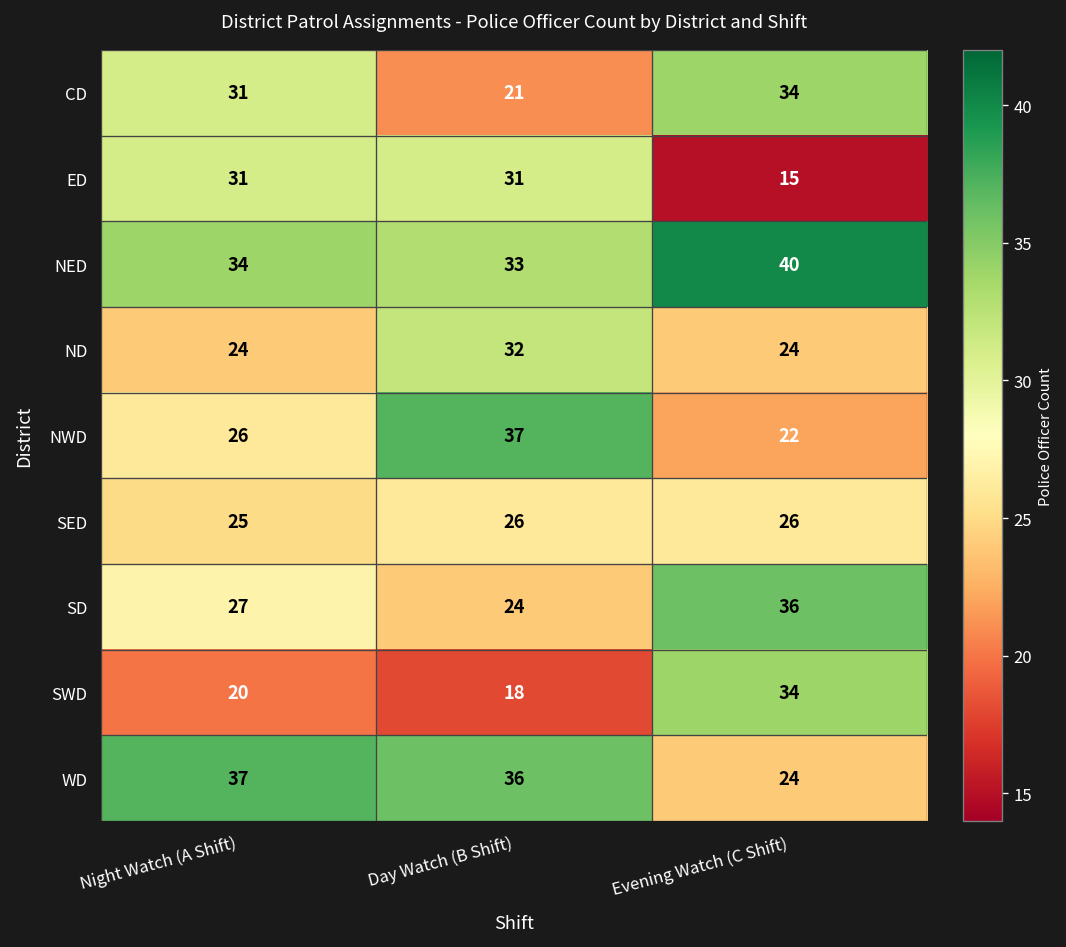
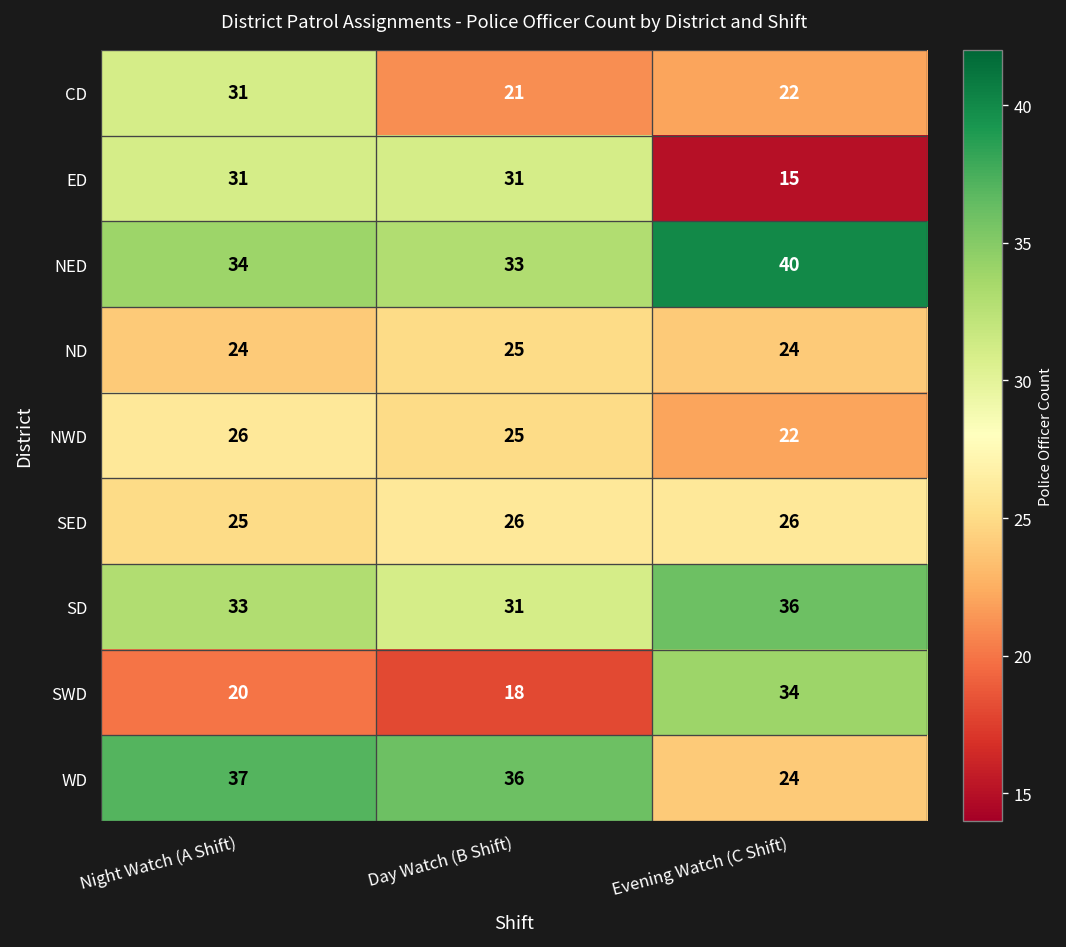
CD, Evening Watch (C Shift): 34 -> 22
ND, Day Watch (B Shift): 32 -> 25
NWD, Day Watch (B Shift): 37 -> 25
SD, Night Watch (A Shift): 27 -> 33
SD, Day Watch (B Shift): 24 -> 31
